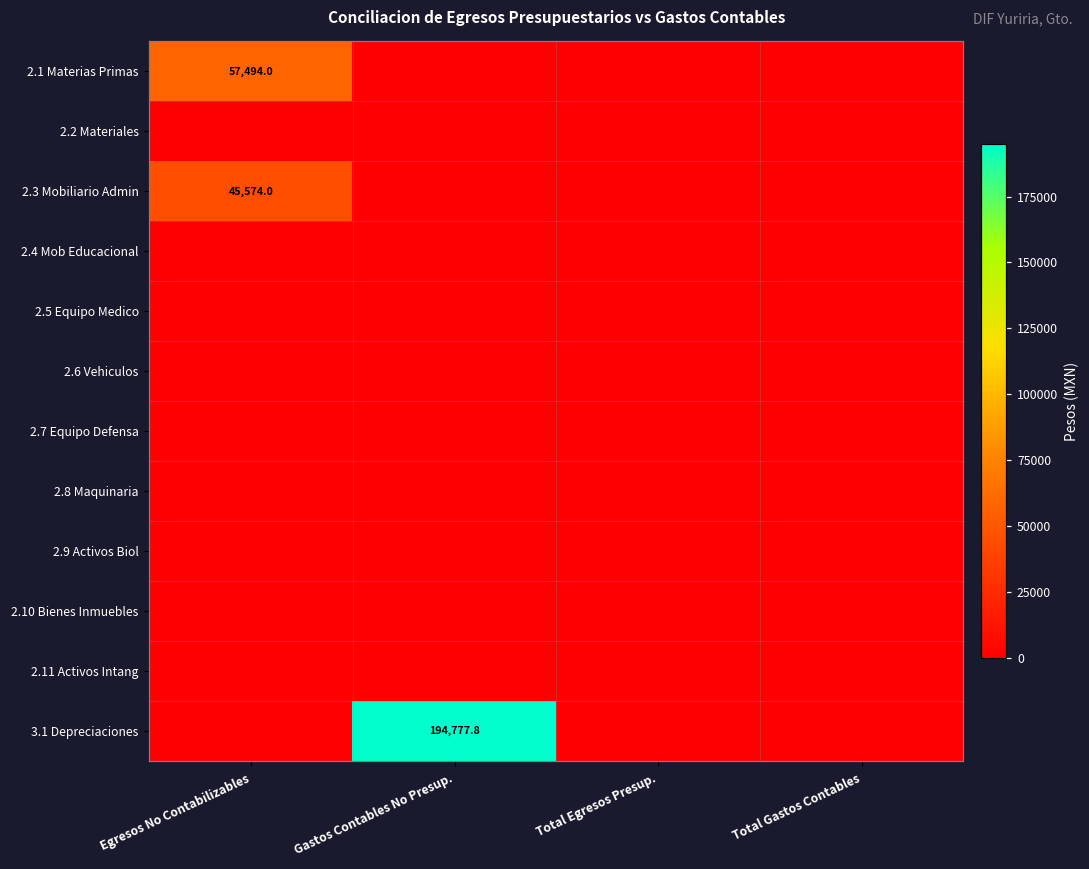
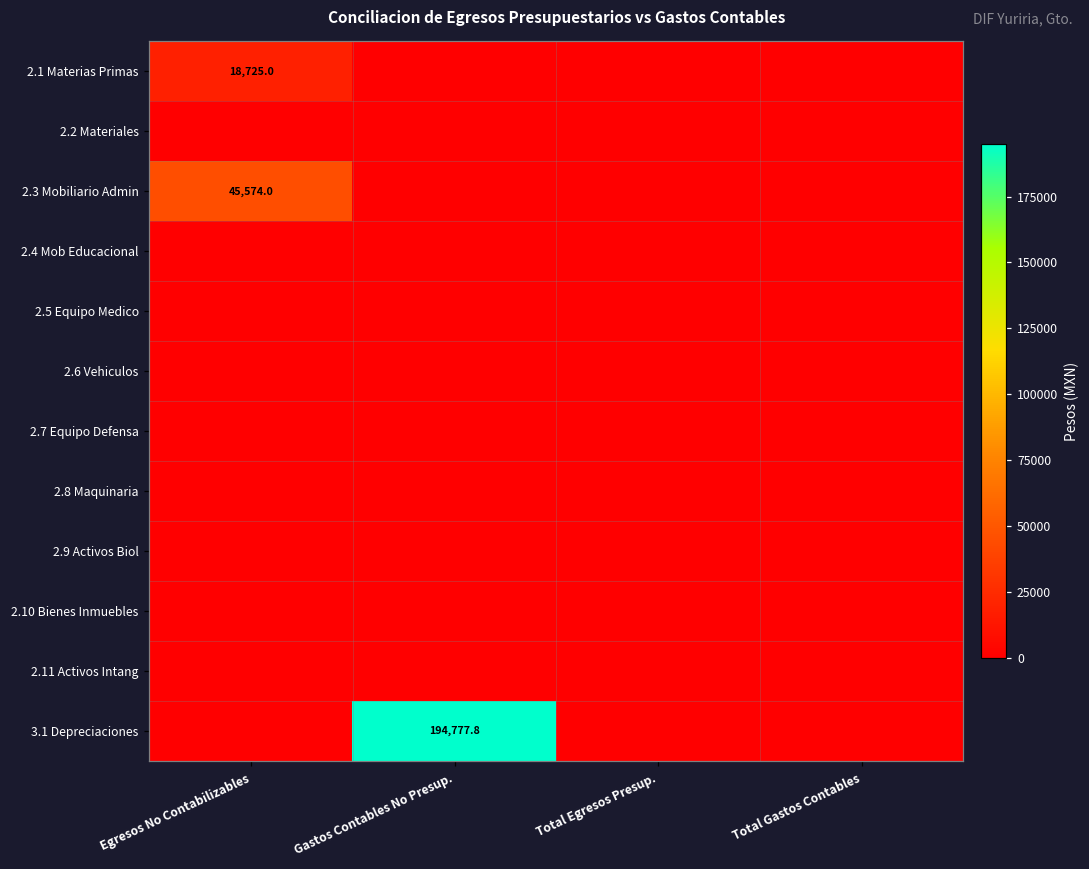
2.1 Materias Primas, Egresos No Contabilizables: 57,494.0 -> 18,725.0
